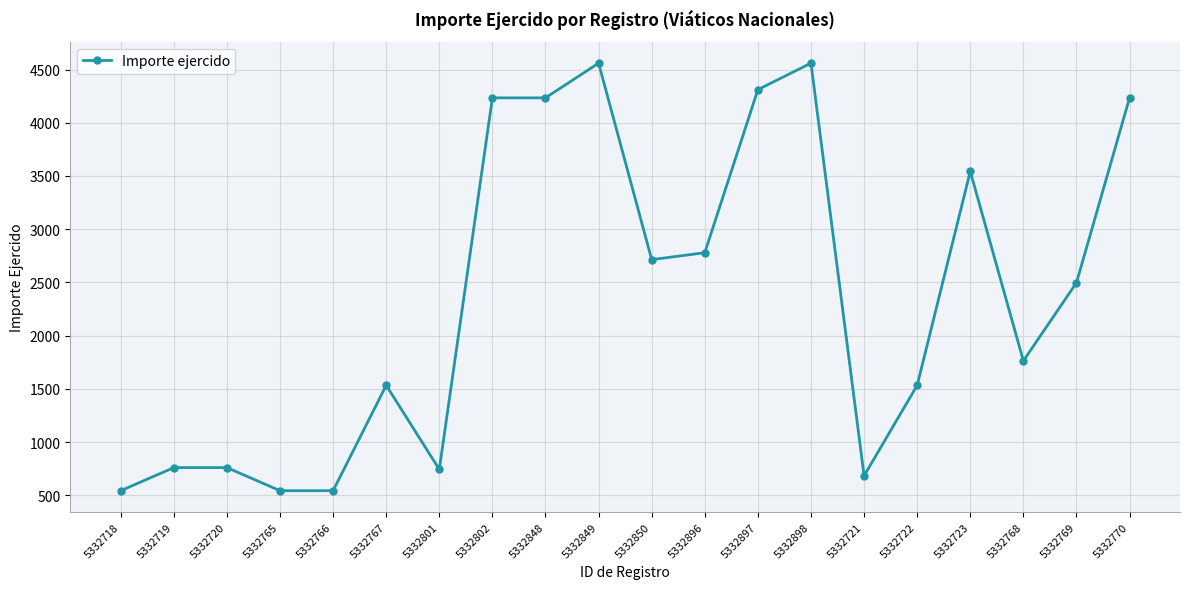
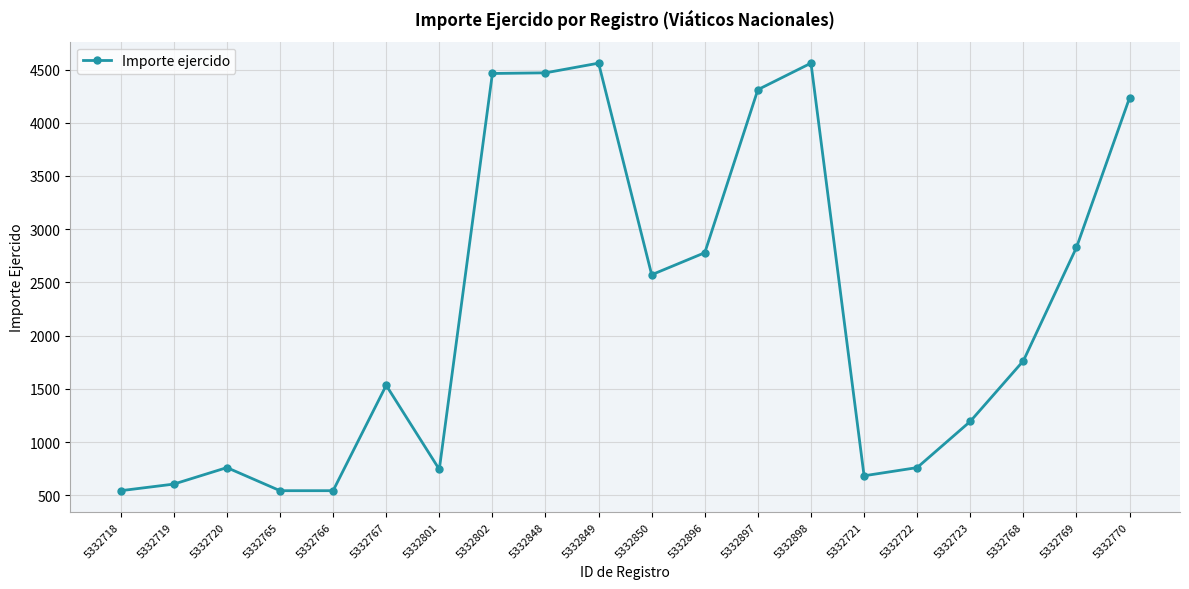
5332719: 760 -> 610
5332802: 4230 -> 4460
5332848: 4230 -> 4470
5332850: 2710 -> 2570
5332722: 1530 -> 760
5332723: 3540 -> 1190
5332769: 2500 -> 2830
